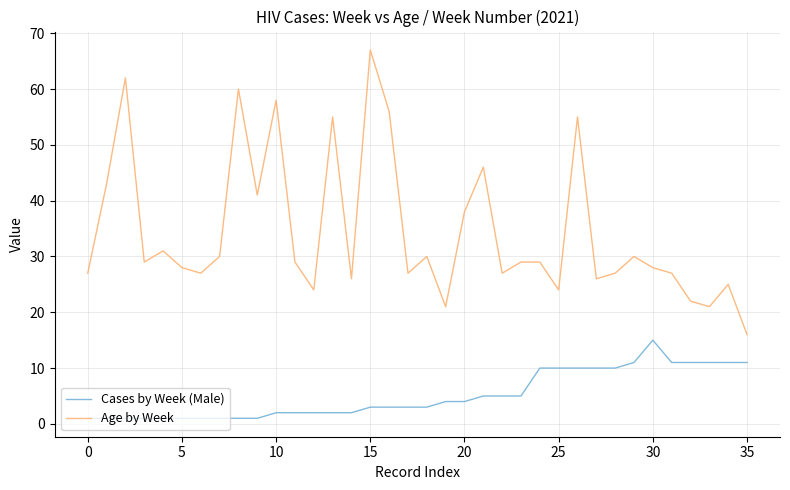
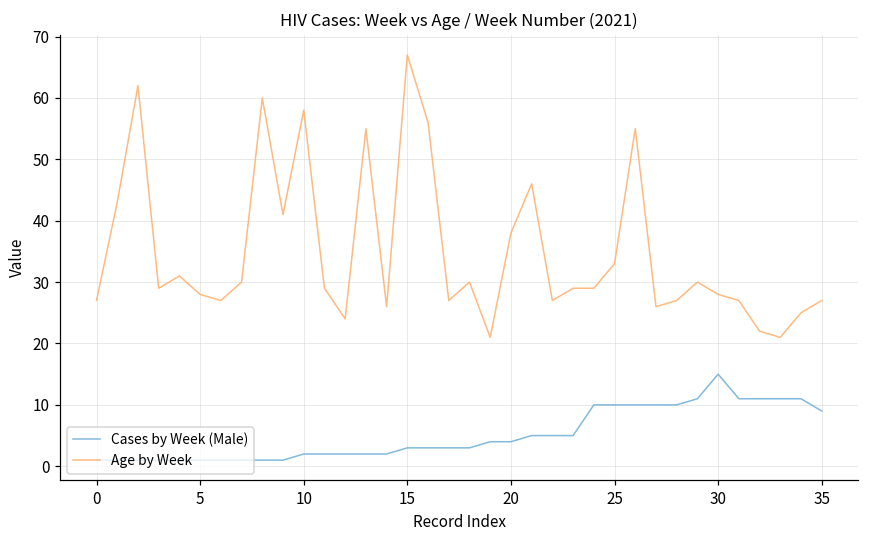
Age by Week, 25: 24 -> 33
Cases by Week (Male), 35: 11 -> 9
Age by Week, 35: 16 -> 27
